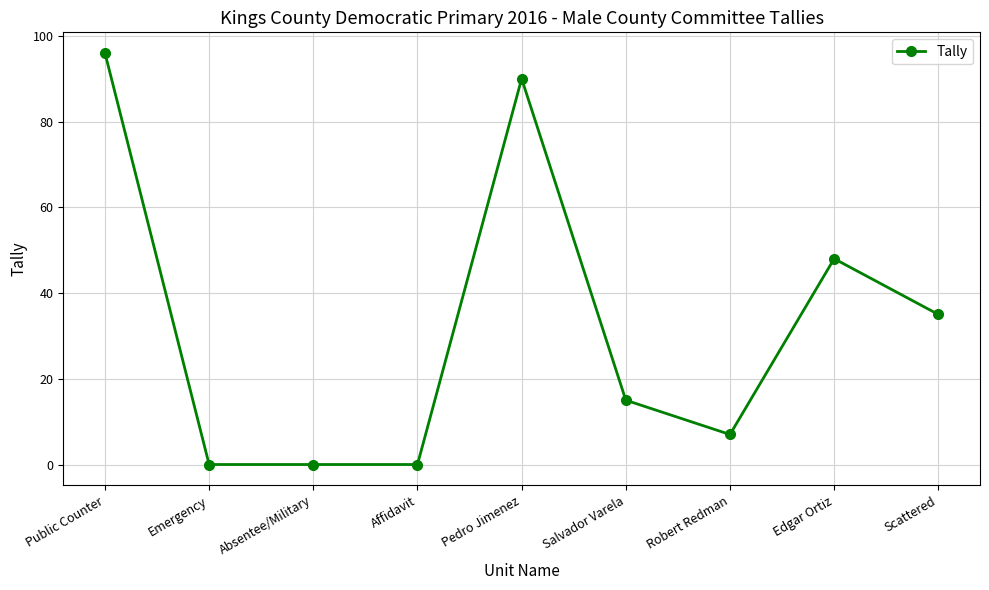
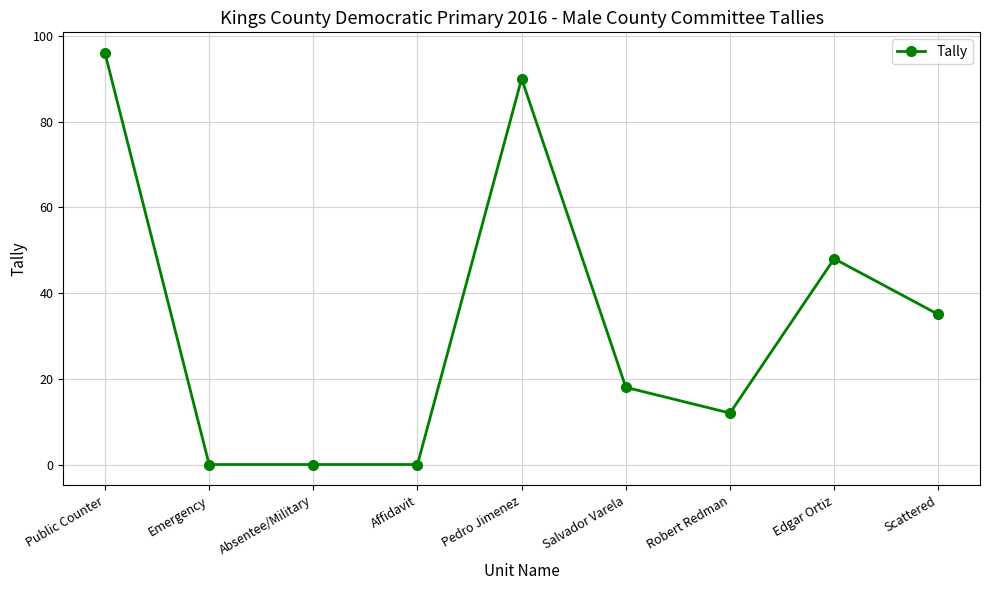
Salvador Varela: 15 -> 18
Robert Redman: 7 -> 12
